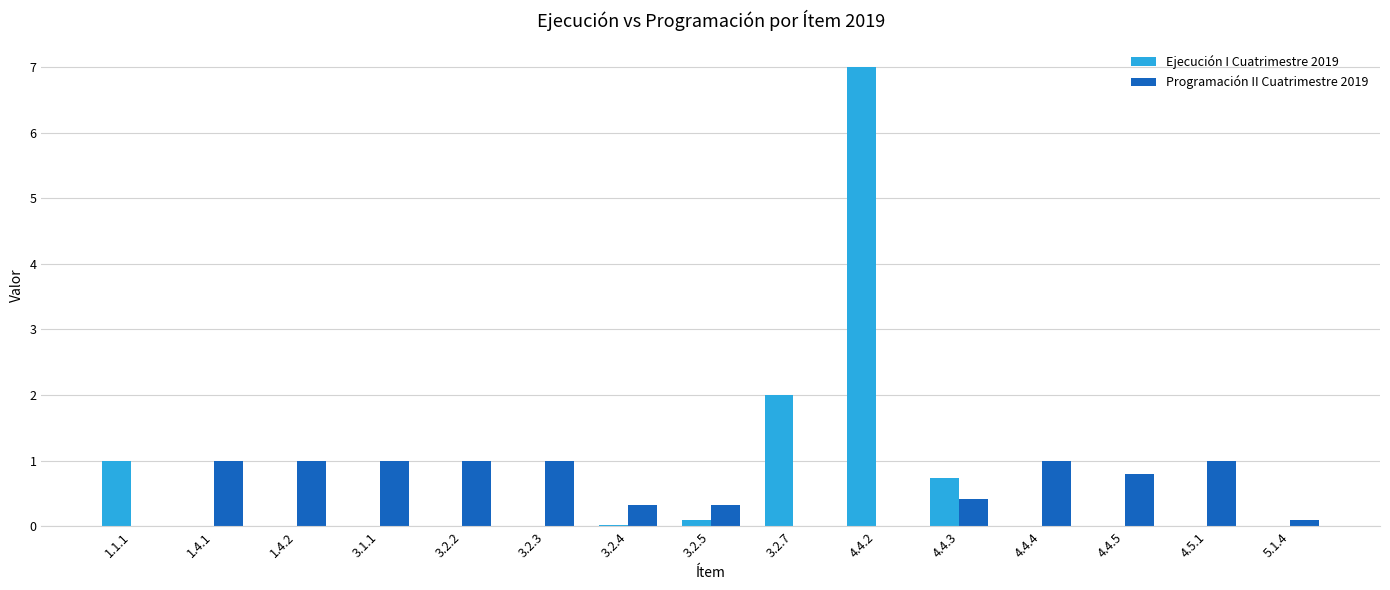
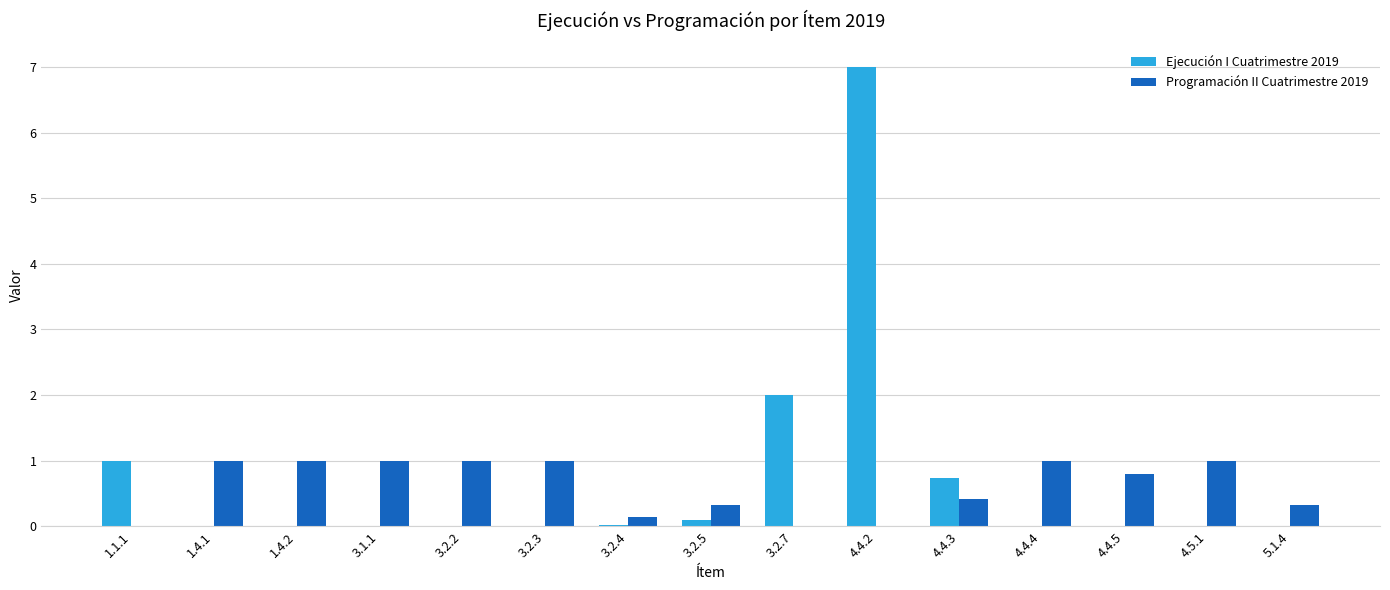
Programación II Cuatrimestre 2019, 3.2.4: 0.3 -> 0.1
Programación II Cuatrimestre 2019, 5.1.4: 0.1 -> 0.3
